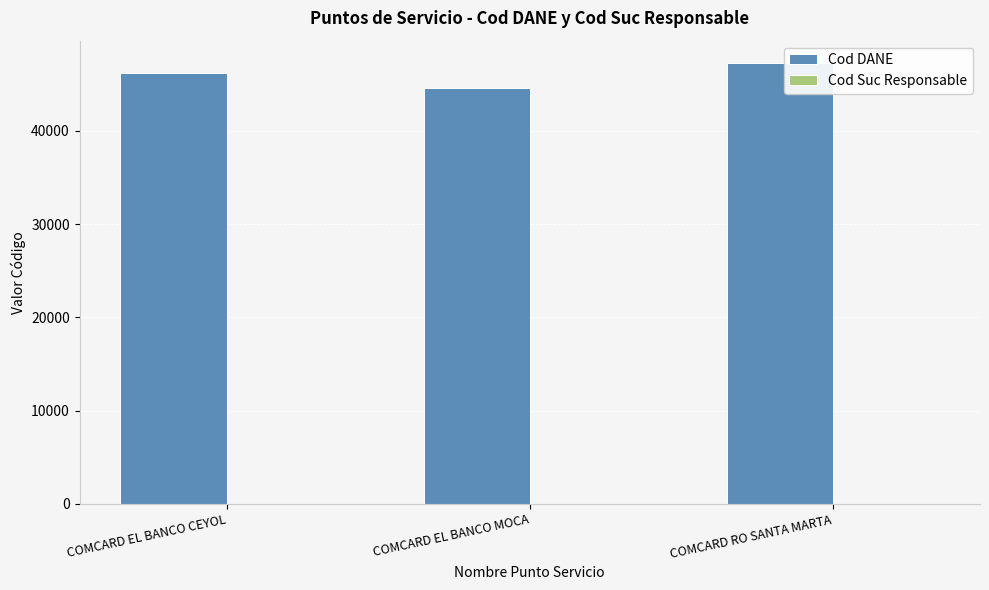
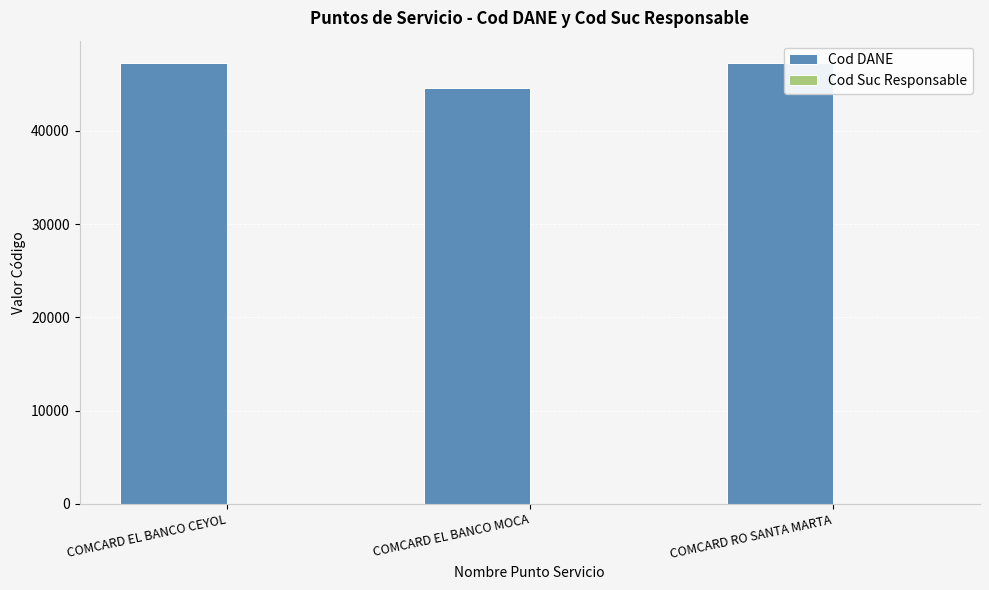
Cod DANE, COMCARD EL BANCO CEYOL: 46000 -> 47000
